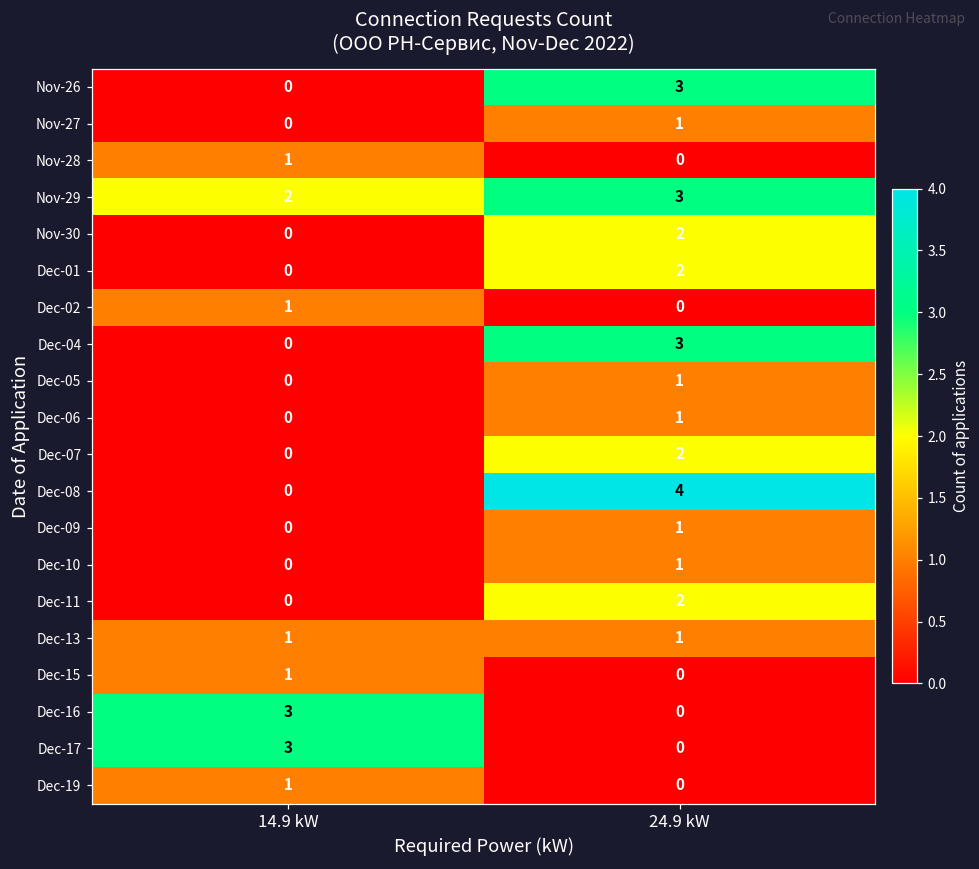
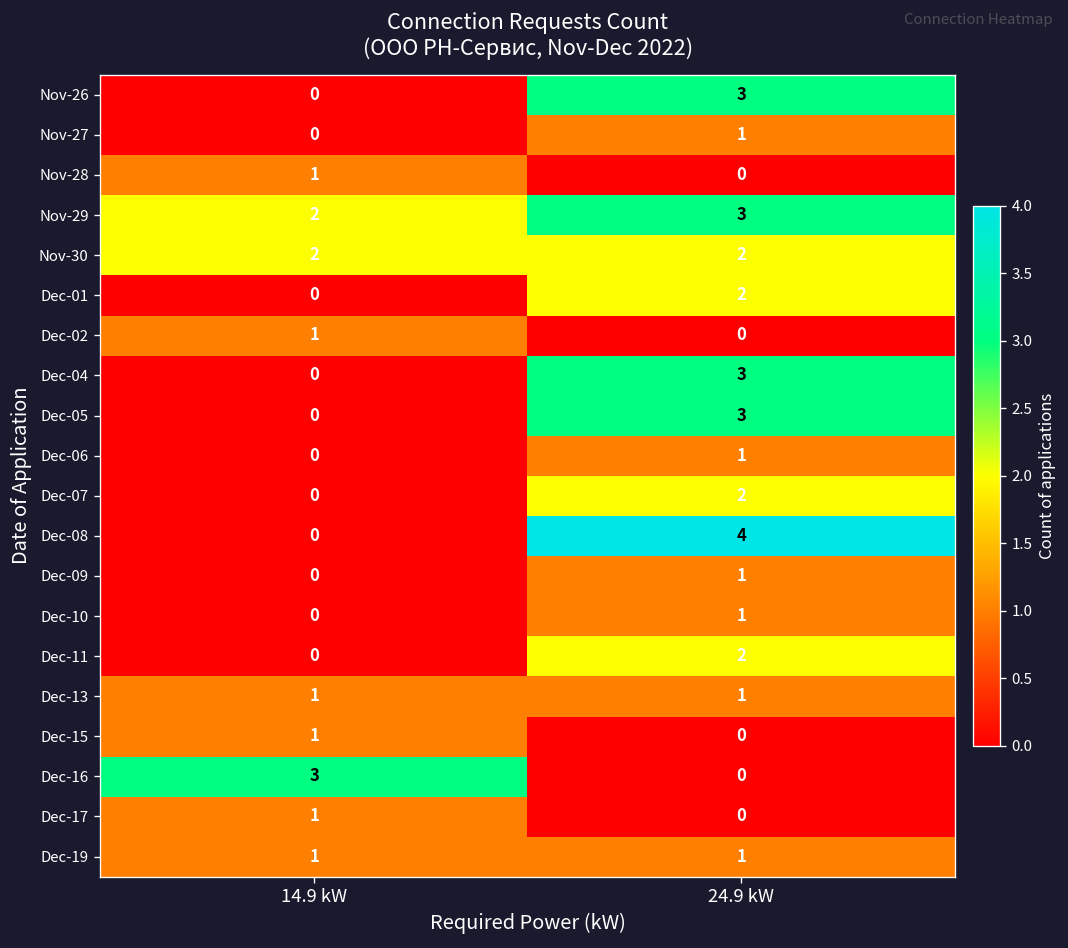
Nov-30, 14.9 kW: 0 -> 2
Dec-05, 24.9 kW: 1 -> 3
Dec-17, 14.9 kW: 3 -> 1
Dec-19, 24.9 kW: 0 -> 1
